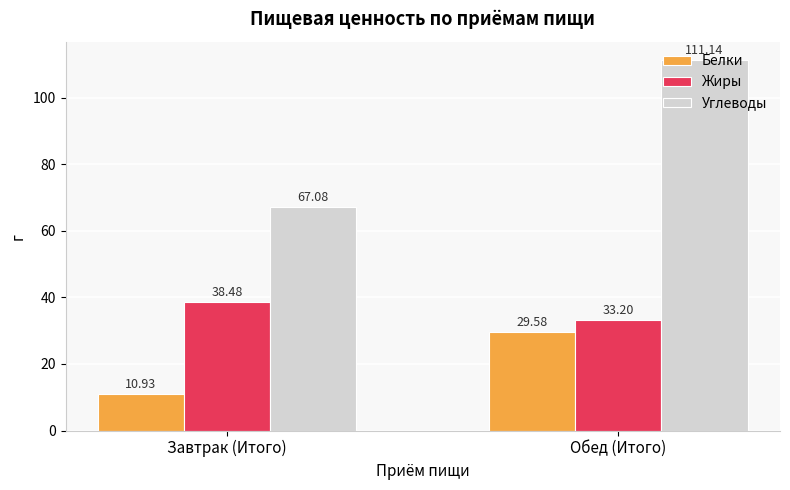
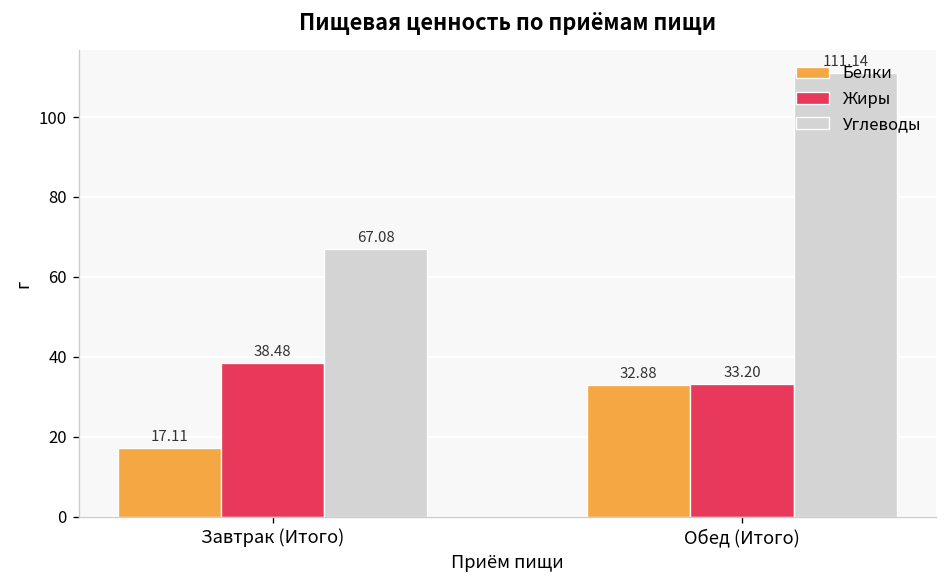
Белки, Завтрак (Итого): 10.93 -> 17.11
Белки, Обед (Итого): 29.58 -> 32.88
